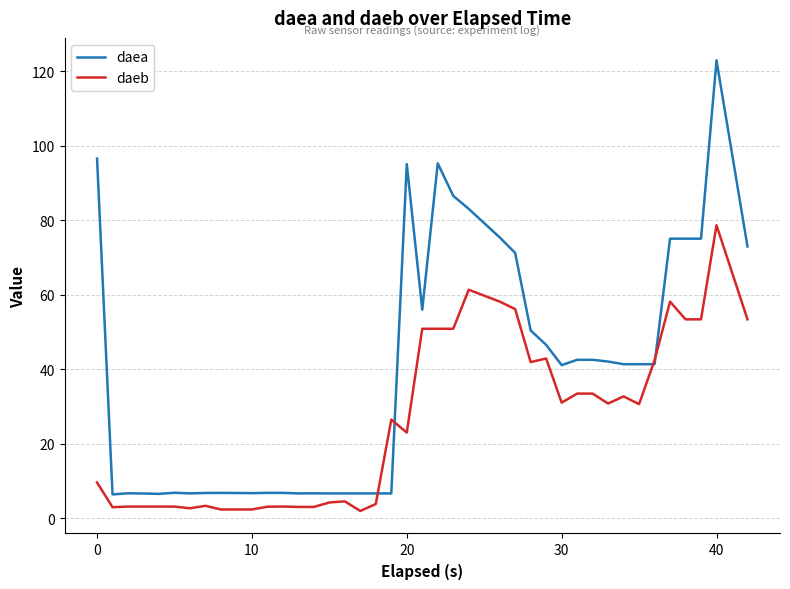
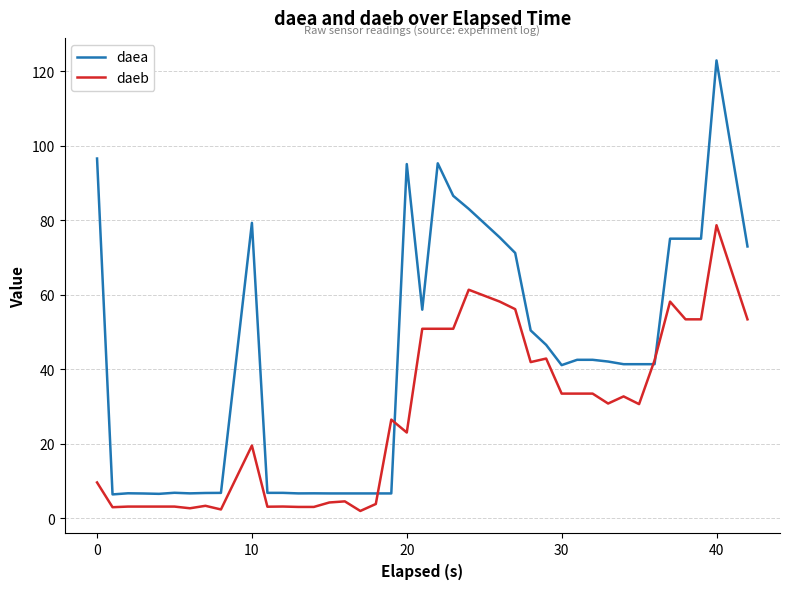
daea, 10: 7 -> 79
daeb, 10: 2 -> 20
daeb, 30: 31 -> 34
